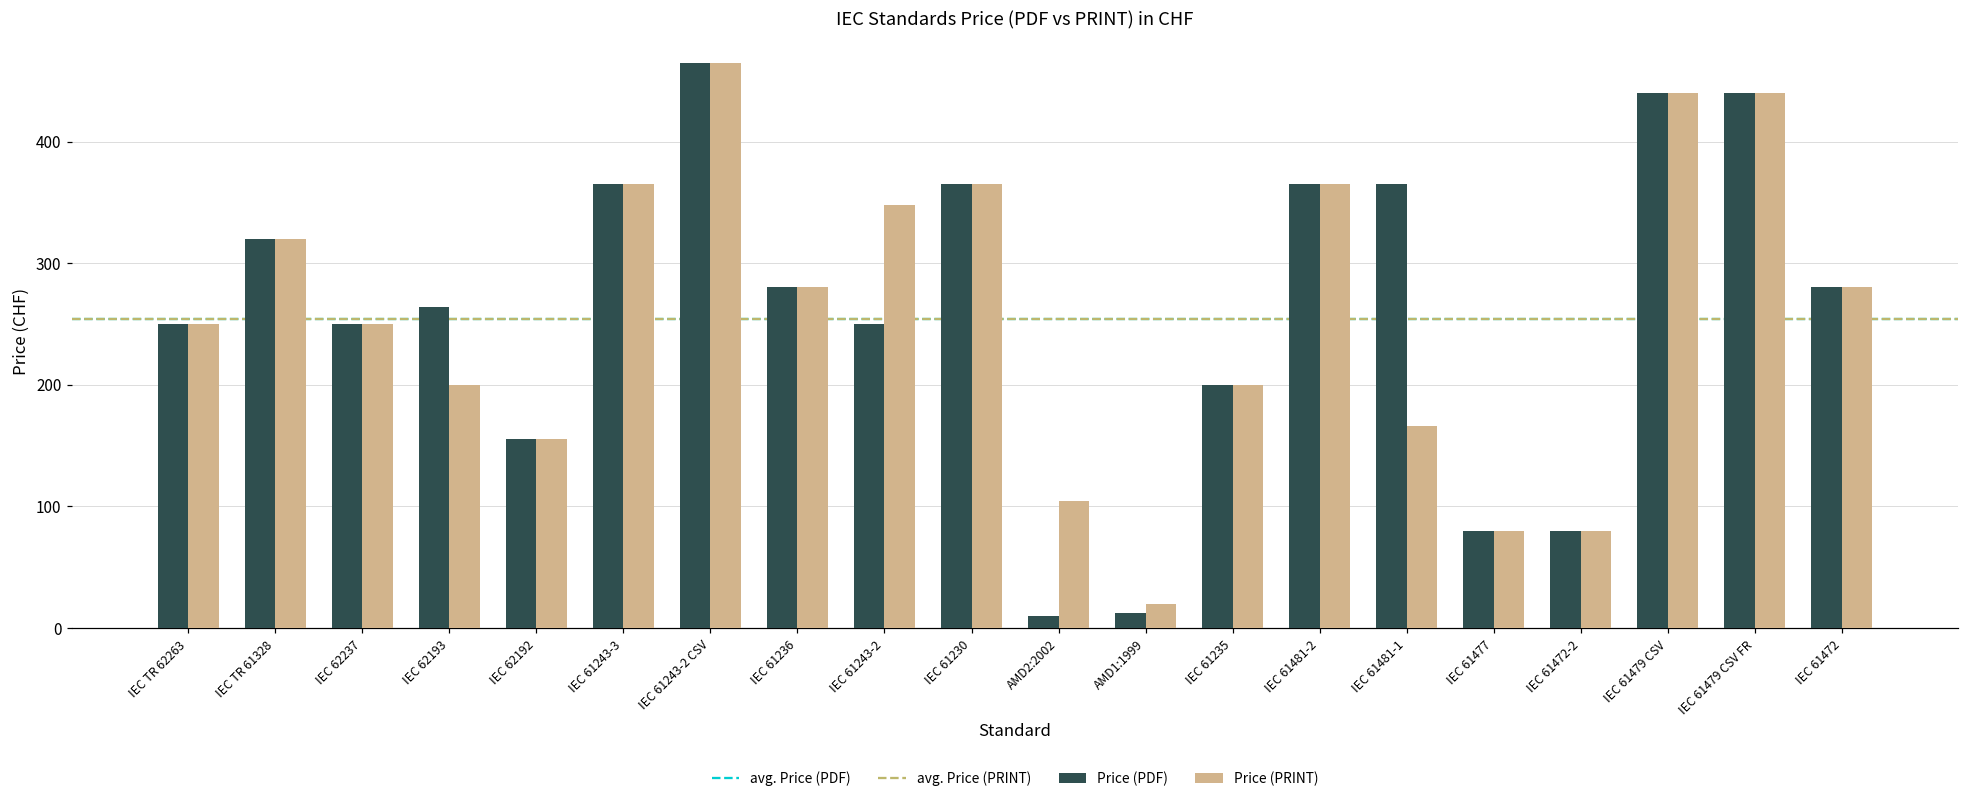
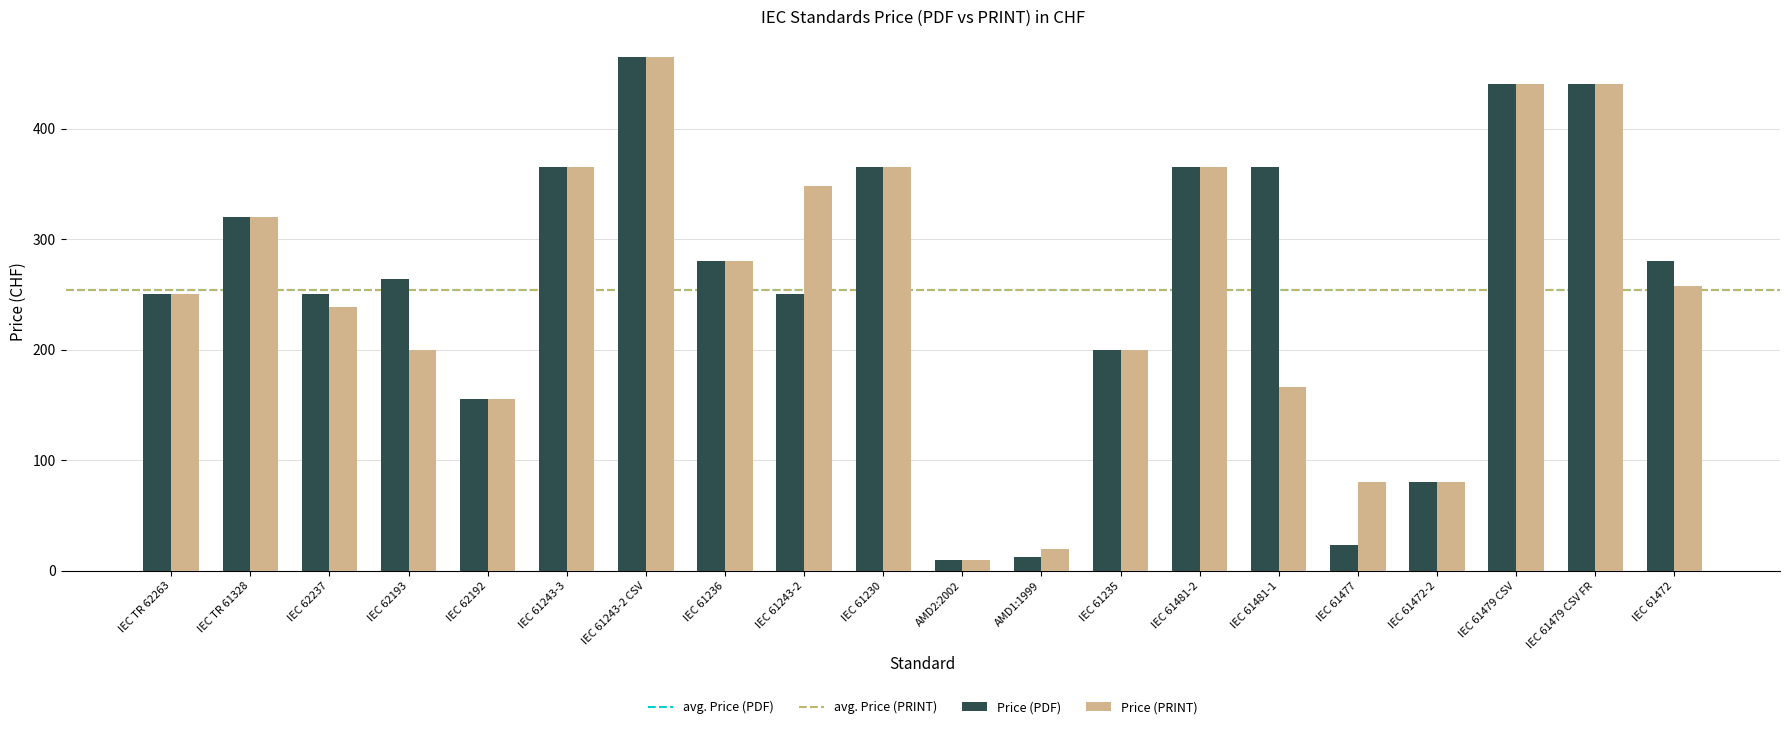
Price (PRINT), IEC 62237: 250 -> 238
Price (PRINT), AMD2:2002: 105 -> 10
Price (PDF), IEC 61477: 80 -> 23
Price (PRINT), IEC 61472: 280 -> 257
